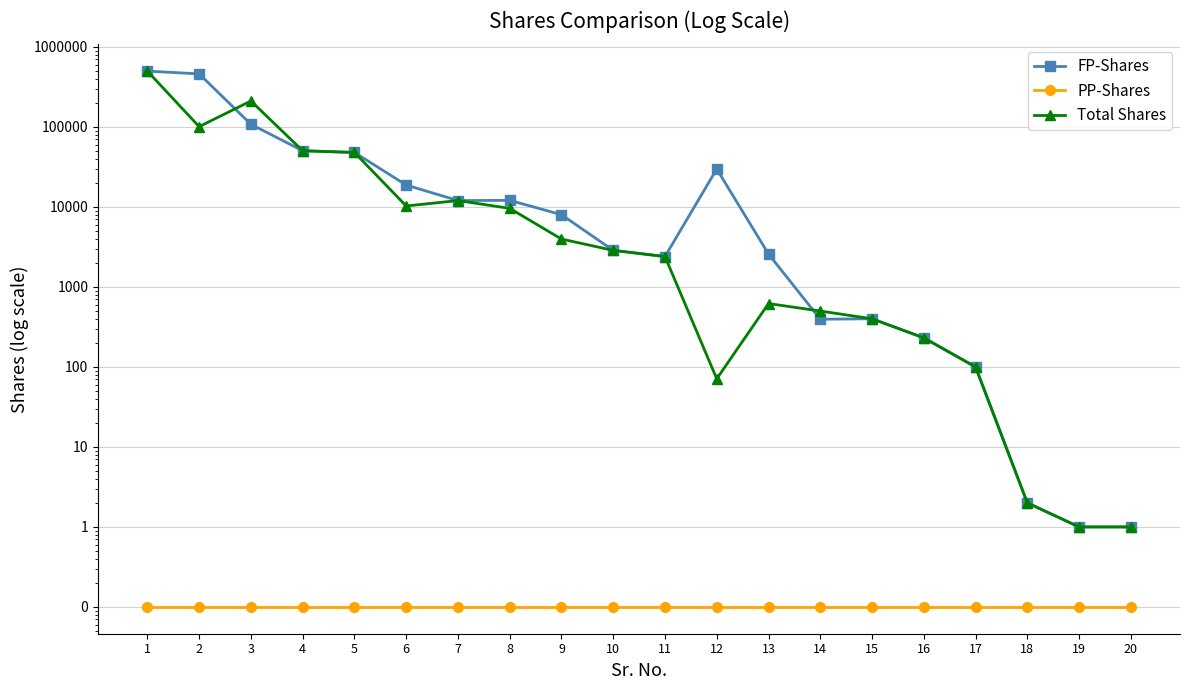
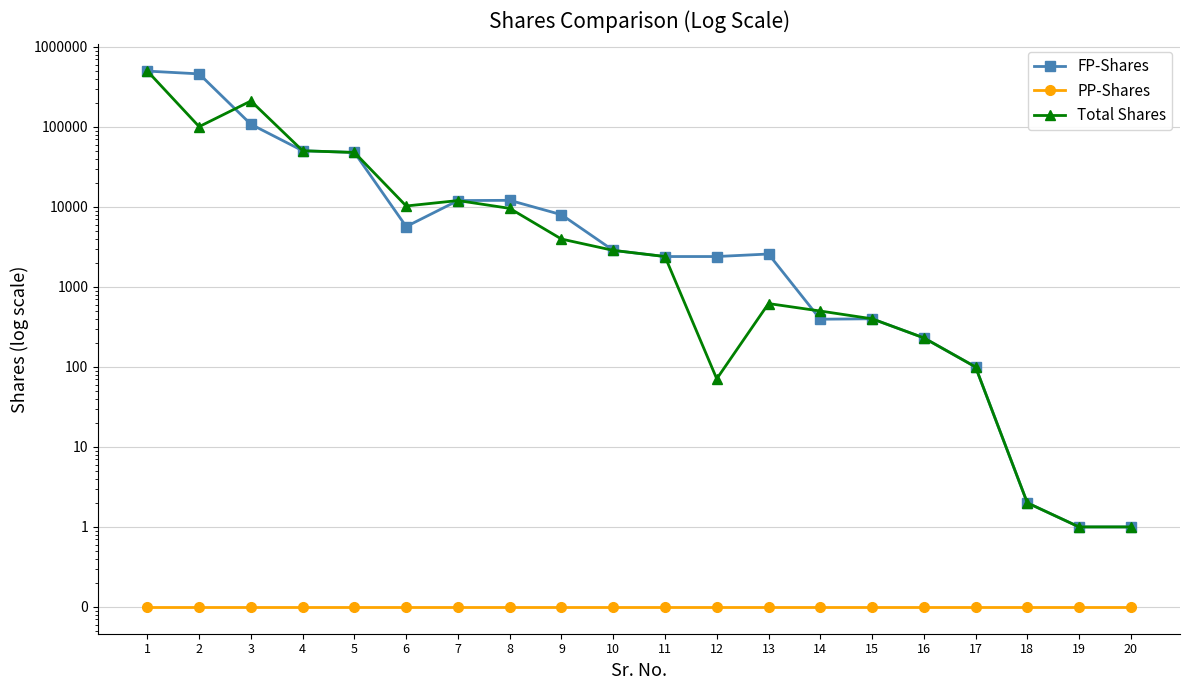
FP-Shares, 6: 19000 -> 6000
FP-Shares, 12: 30000 -> 2400
